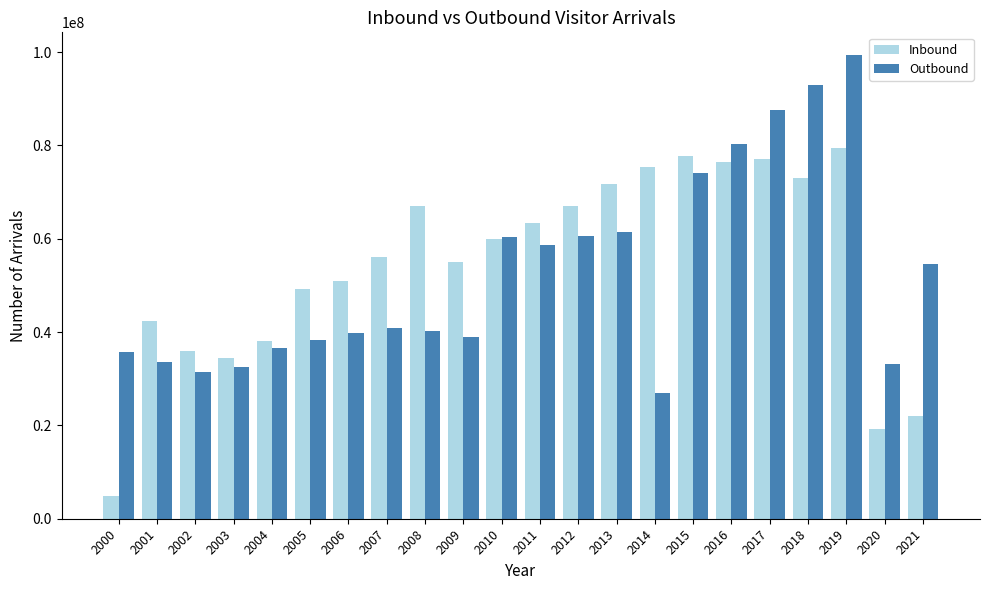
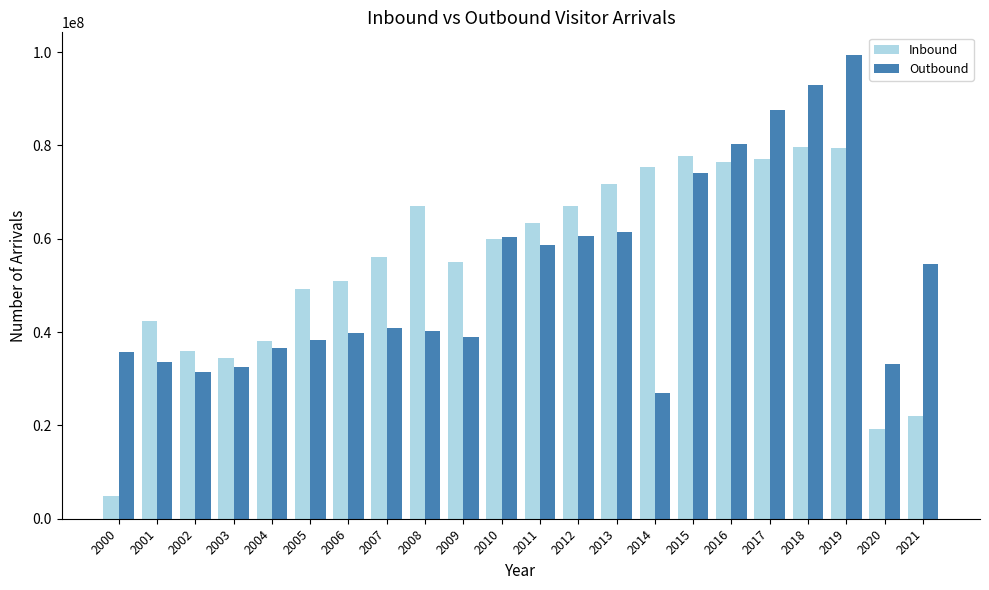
Inbound, 2018: 73000000 -> 80000000
